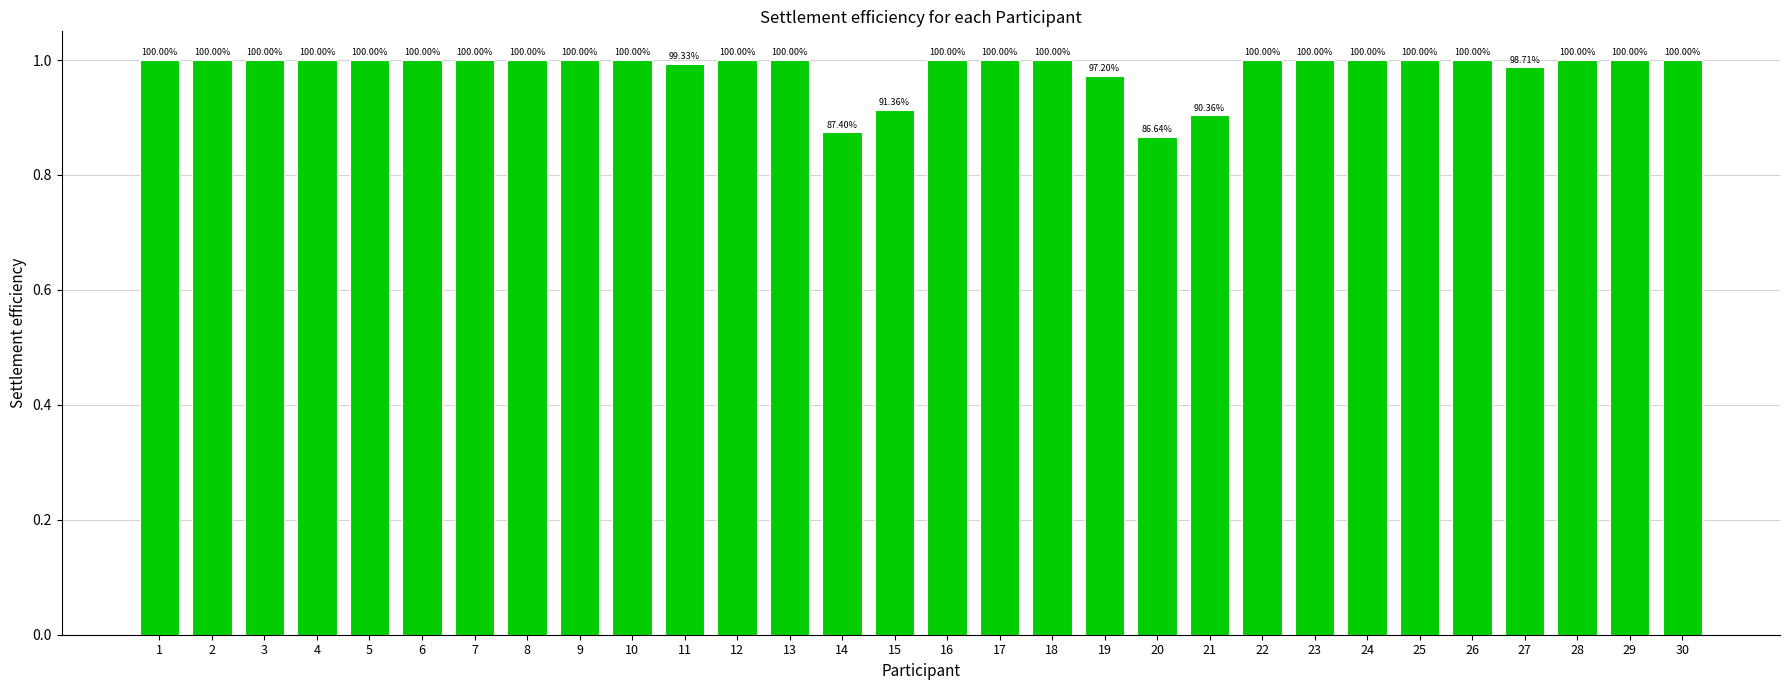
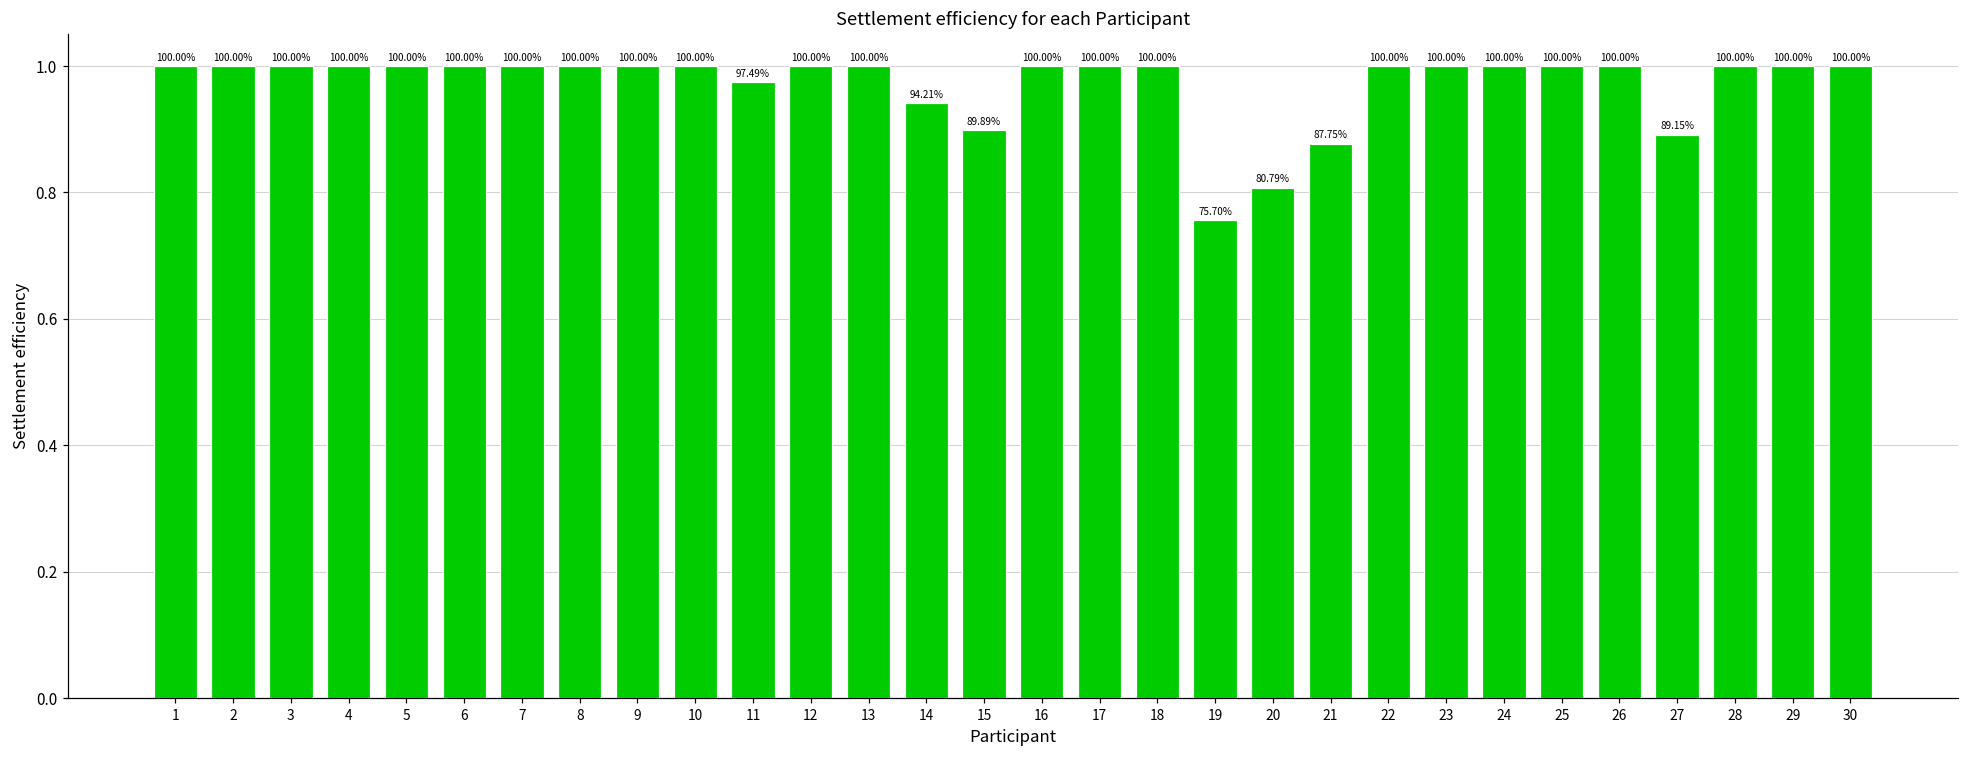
11: 99.33% -> 97.49%
14: 87.40% -> 94.21%
15: 91.36% -> 89.89%
19: 97.20% -> 75.70%
20: 86.64% -> 80.79%
21: 90.36% -> 87.75%
27: 98.71% -> 89.15%
